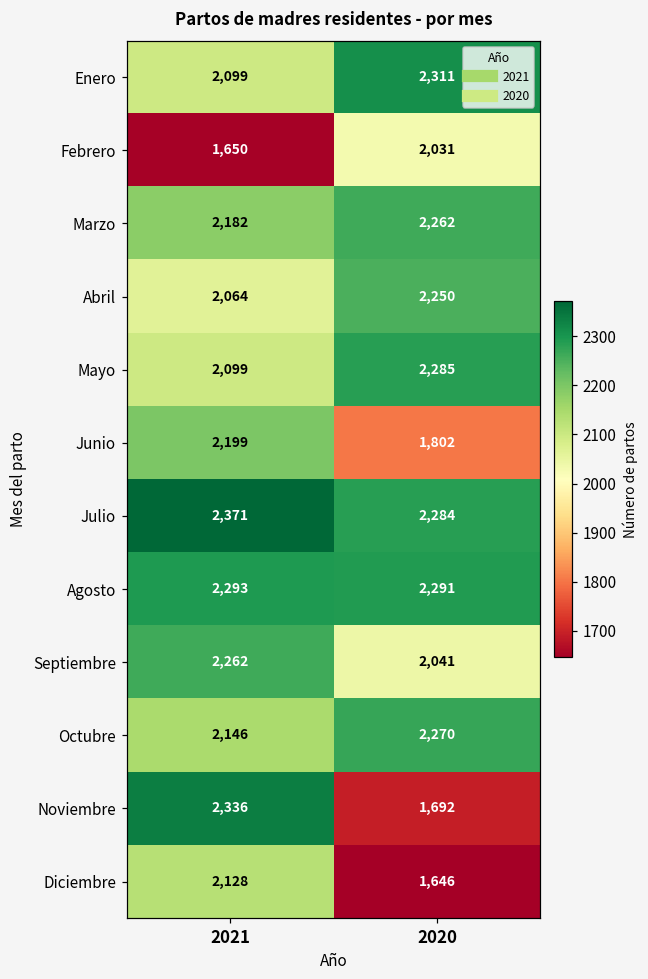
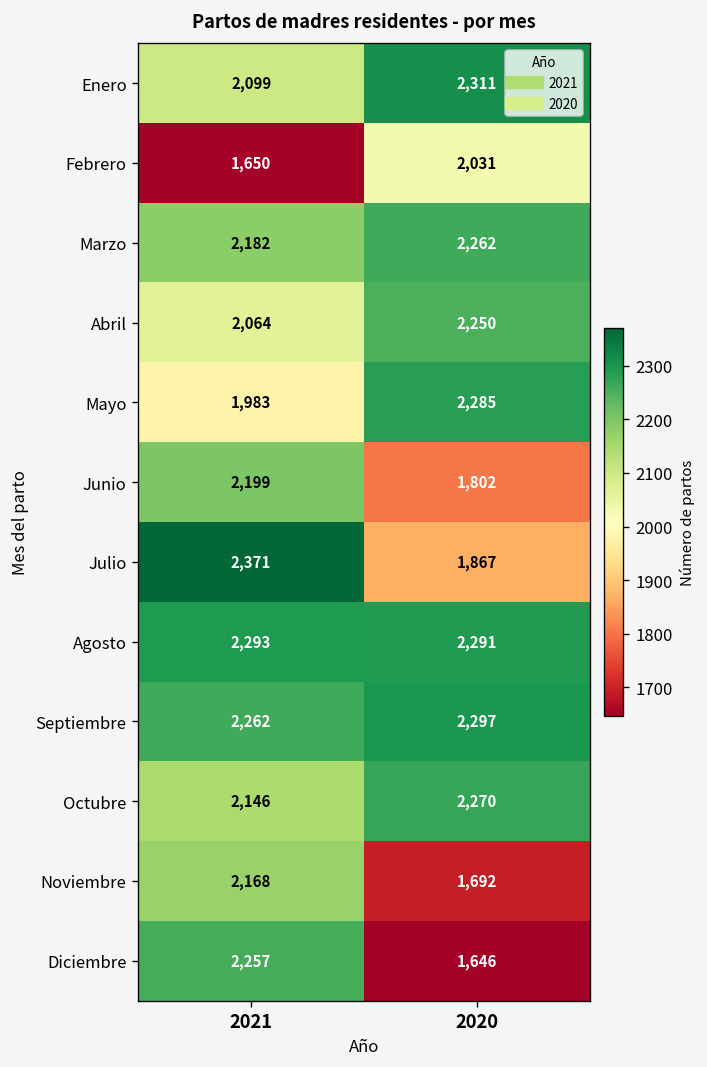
Mayo, 2021: 2,099 -> 1,983
Julio, 2020: 2,284 -> 1,867
Septiembre, 2020: 2,041 -> 2,297
Noviembre, 2021: 2,336 -> 2,168
Diciembre, 2021: 2,128 -> 2,257
